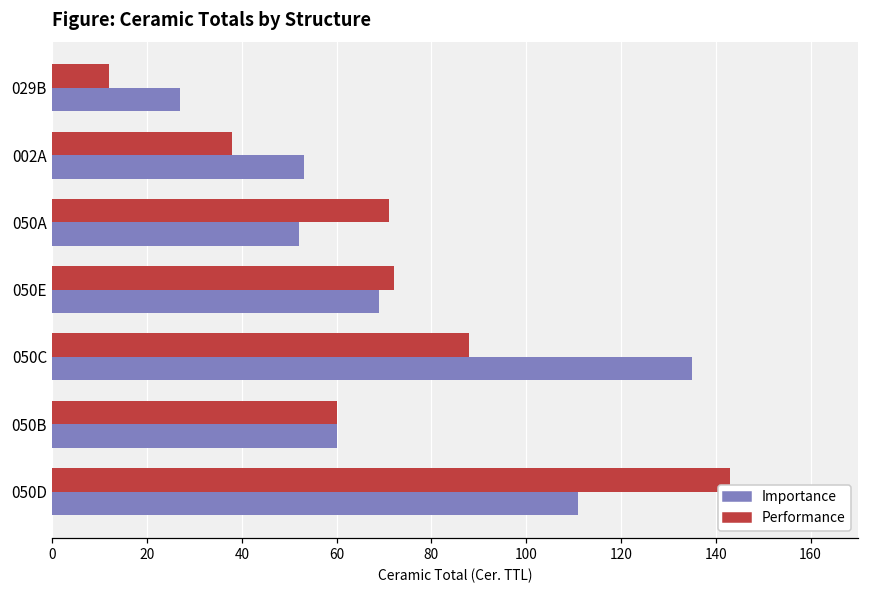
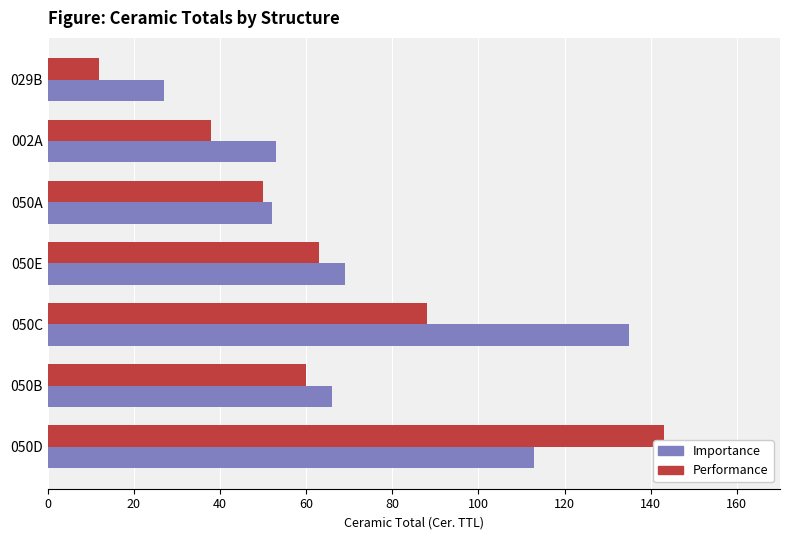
Performance, 050A: 71 -> 50
Performance, 050E: 72 -> 63
Importance, 050B: 60 -> 66
Importance, 050D: 111 -> 113
